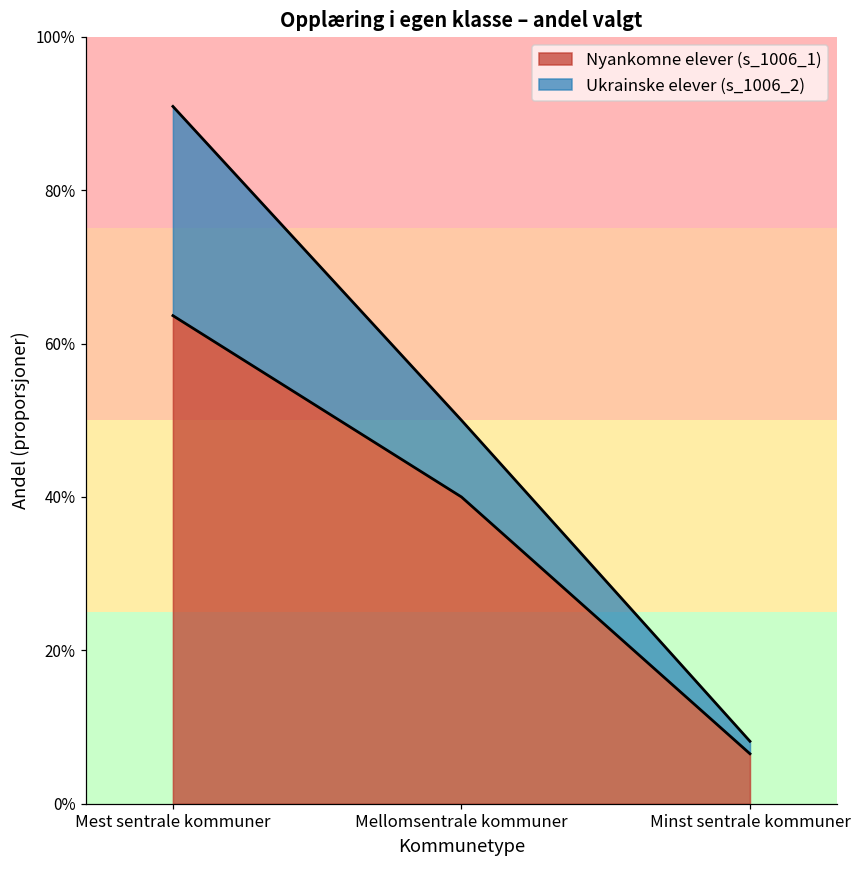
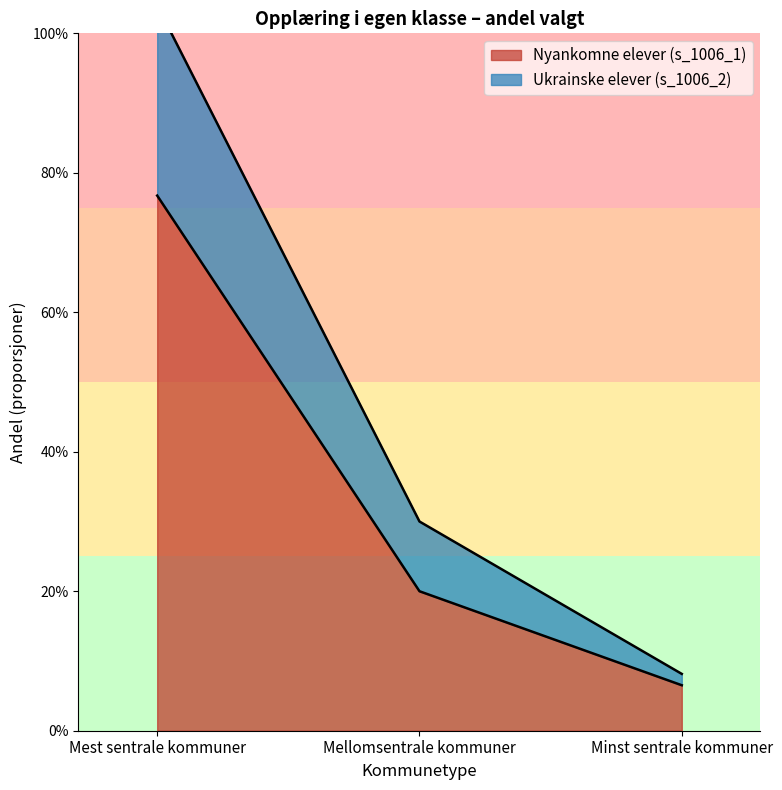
Nyankomne elever (s_1006_1), Mest sentrale kommuner: 64% -> 77%
Nyankomne elever (s_1006_1), Mellomsentrale kommuner: 40% -> 20%
